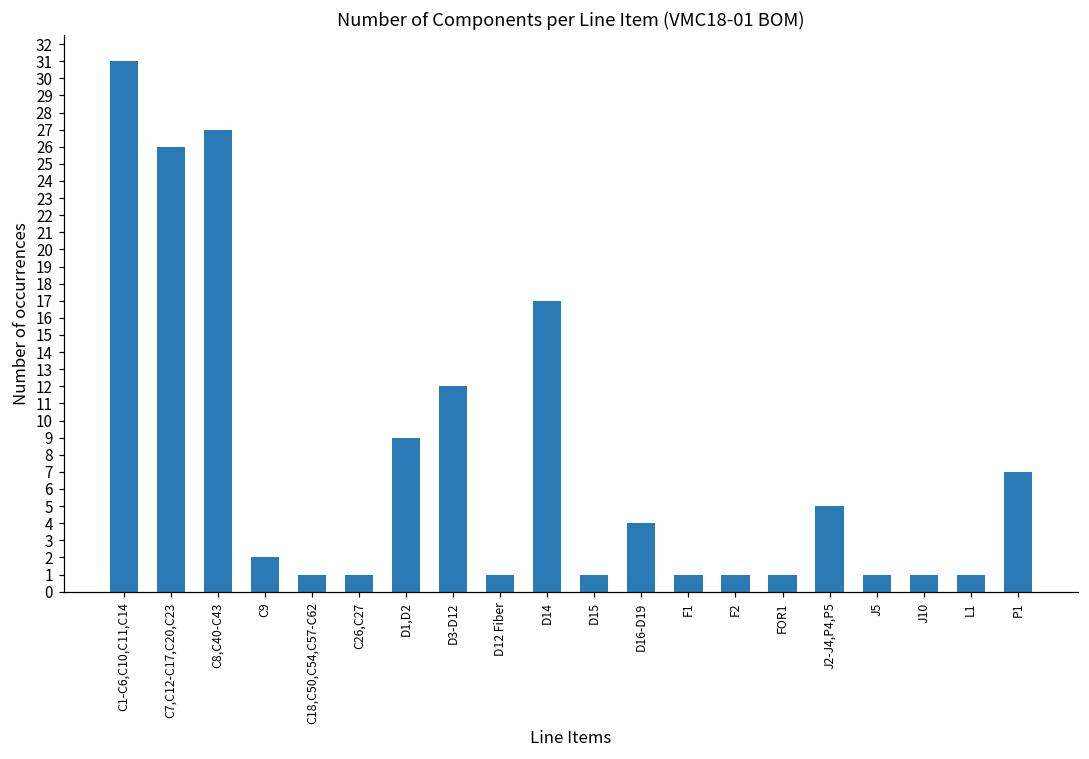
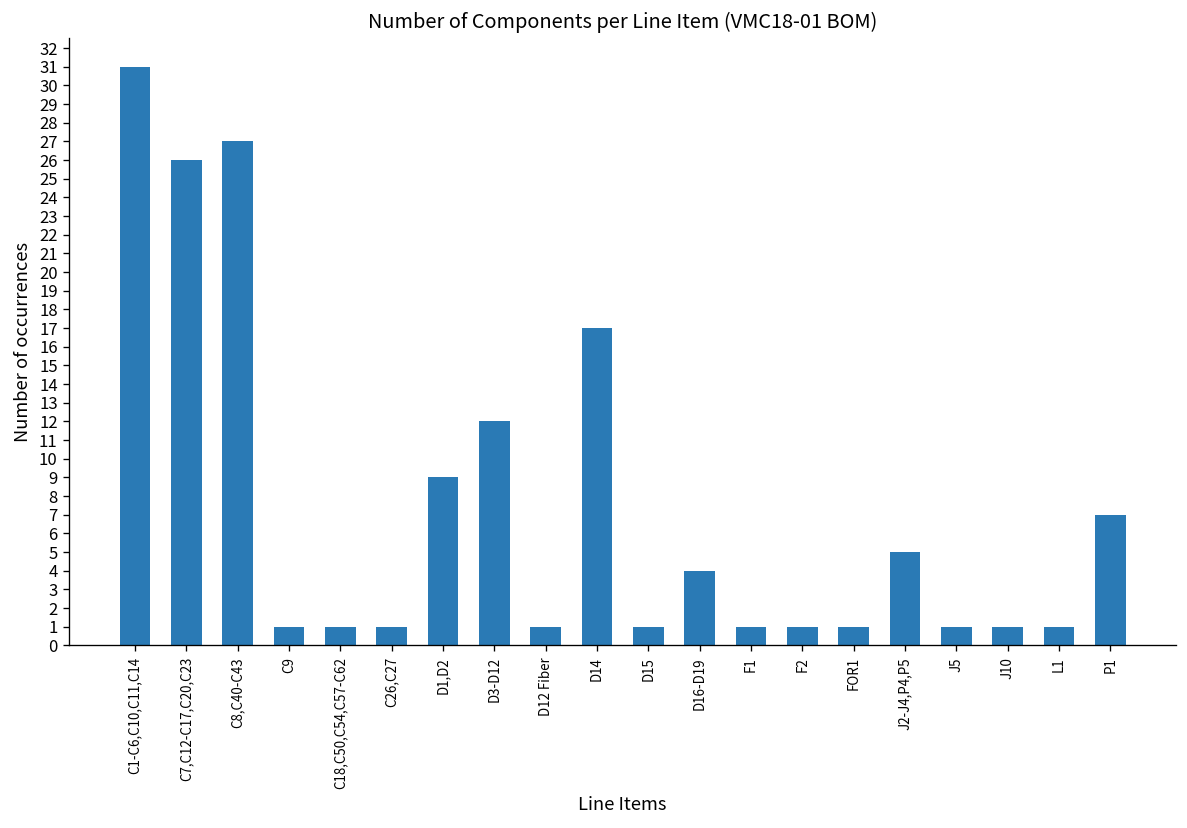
C9: 2 -> 1
